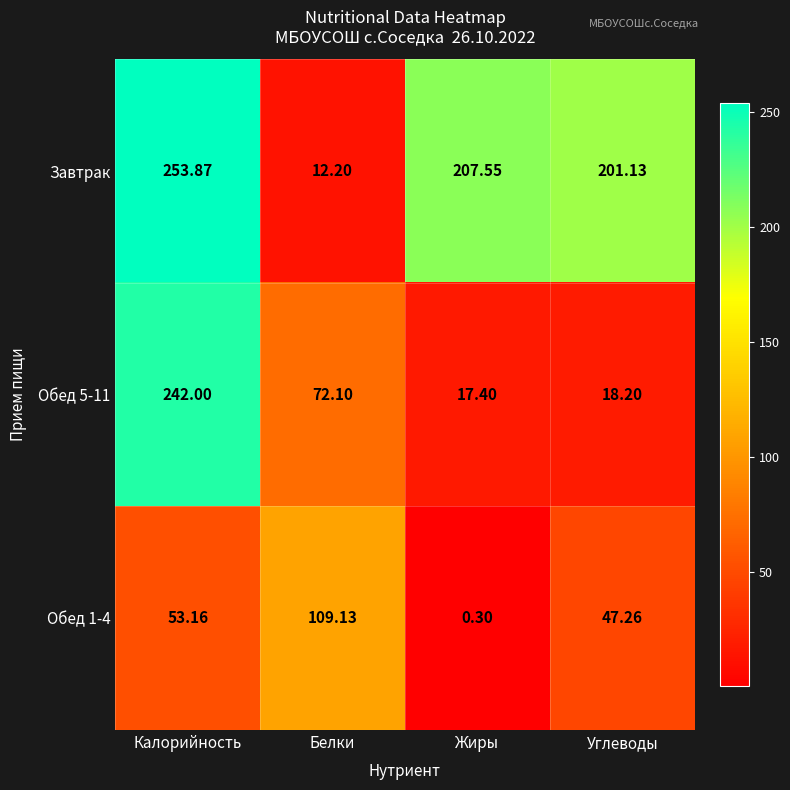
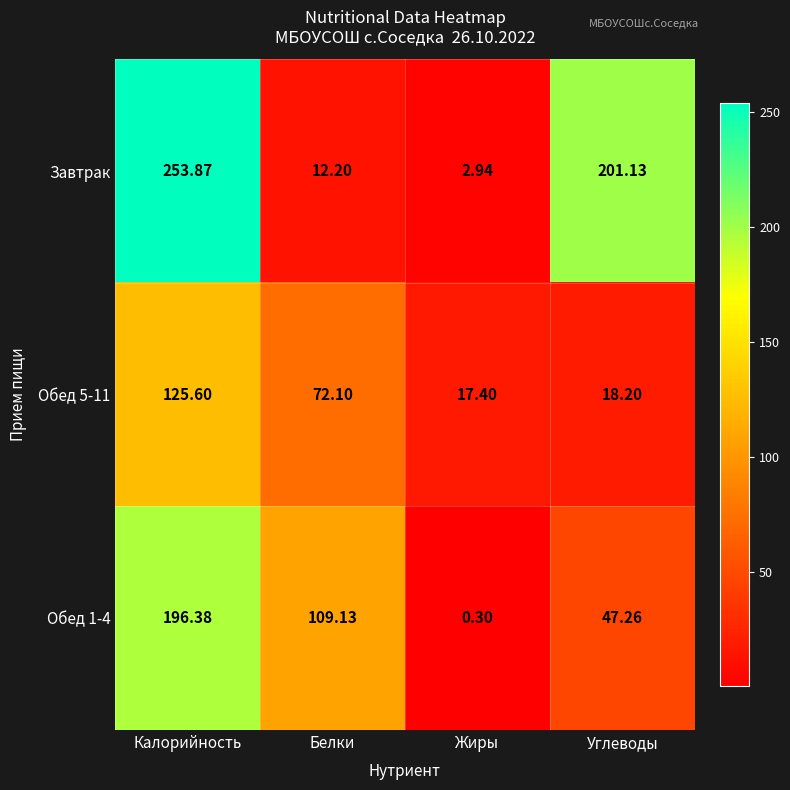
Завтрак, Жиры: 207.55 -> 2.94
Обед 5-11, Калорийность: 242.00 -> 125.60
Обед 1-4, Калорийность: 53.16 -> 196.38
